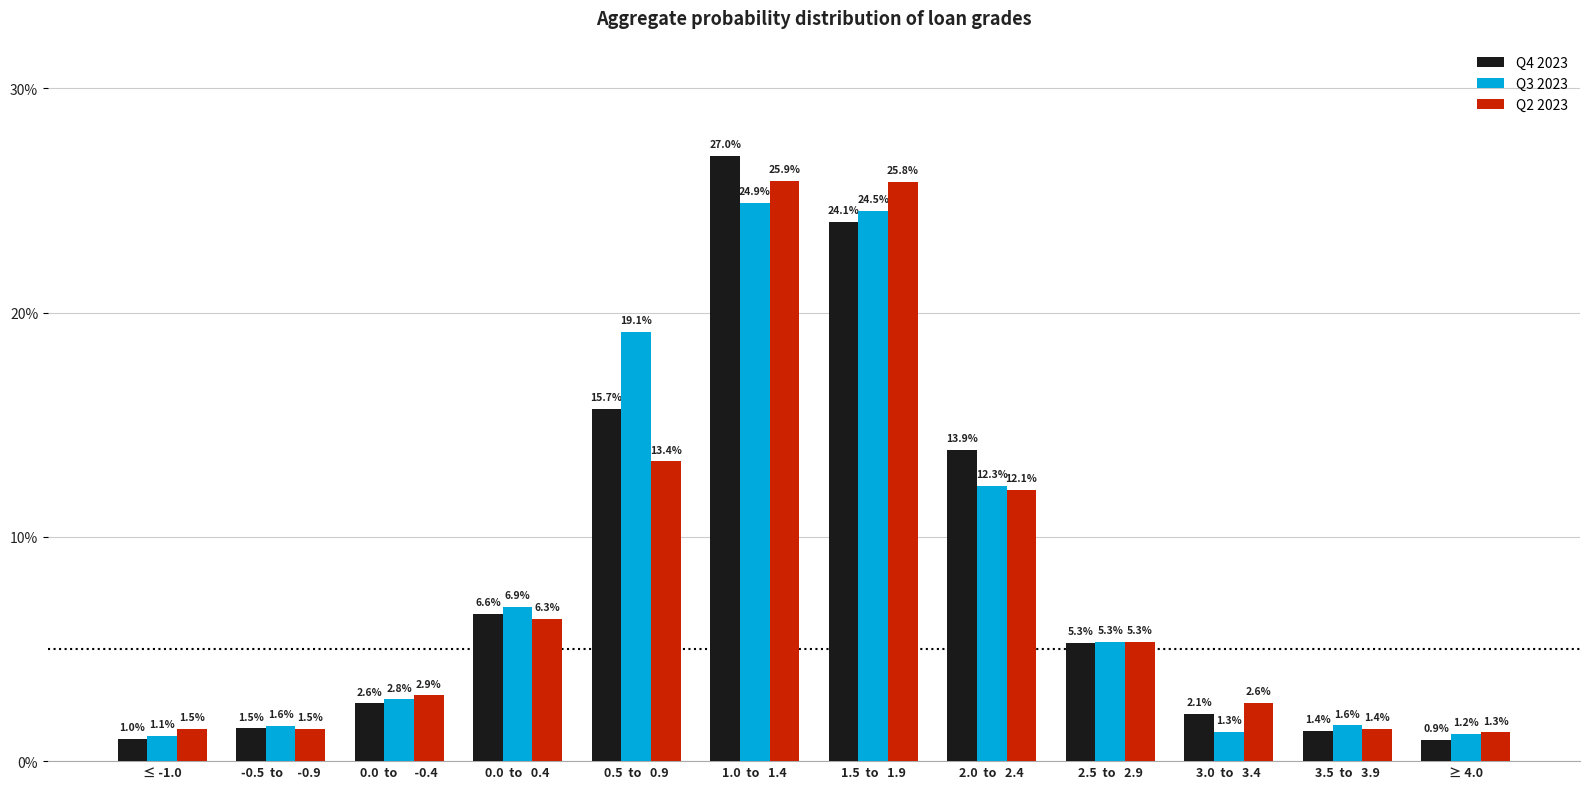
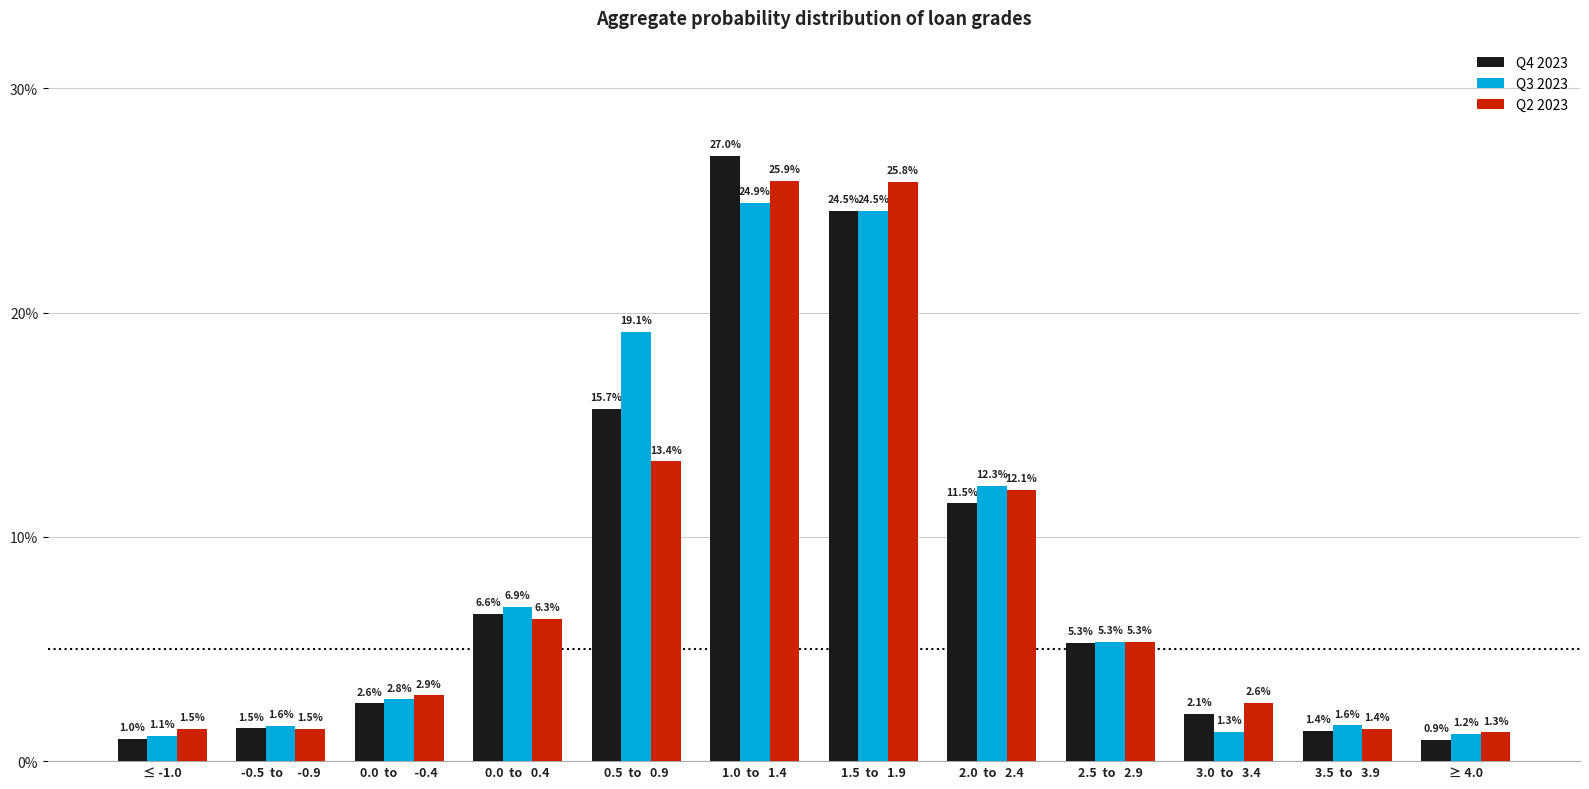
Q4 2023, 1.5 to 1.9: 24.1% -> 24.5%
Q4 2023, 2.0 to 2.4: 13.9% -> 11.5%
